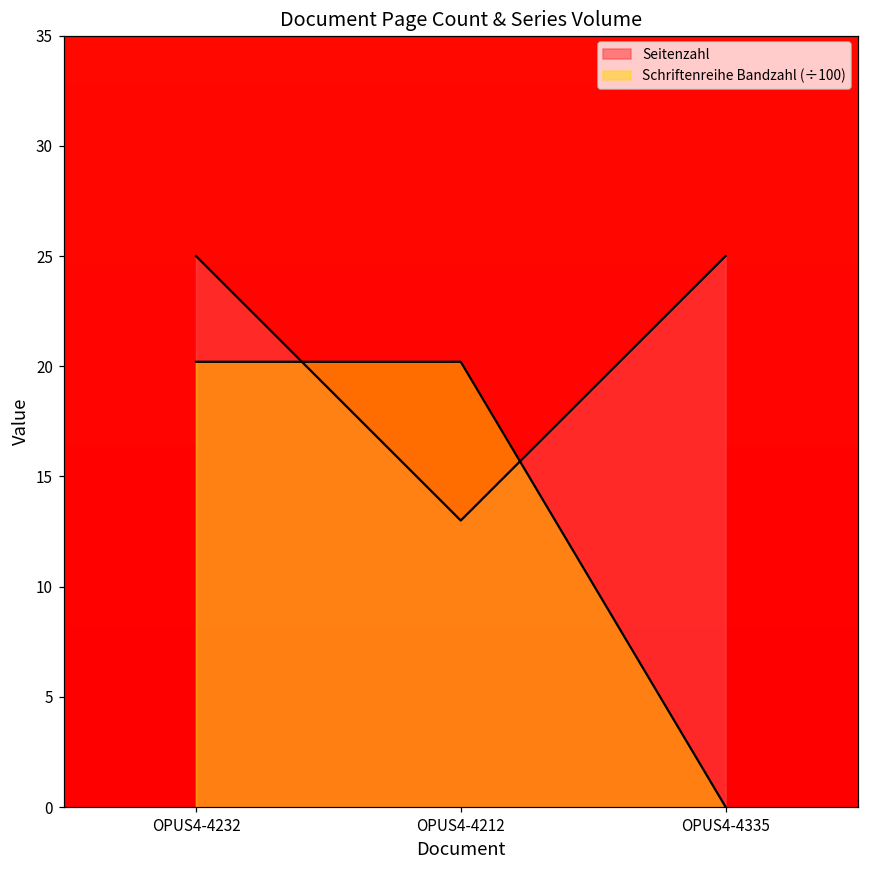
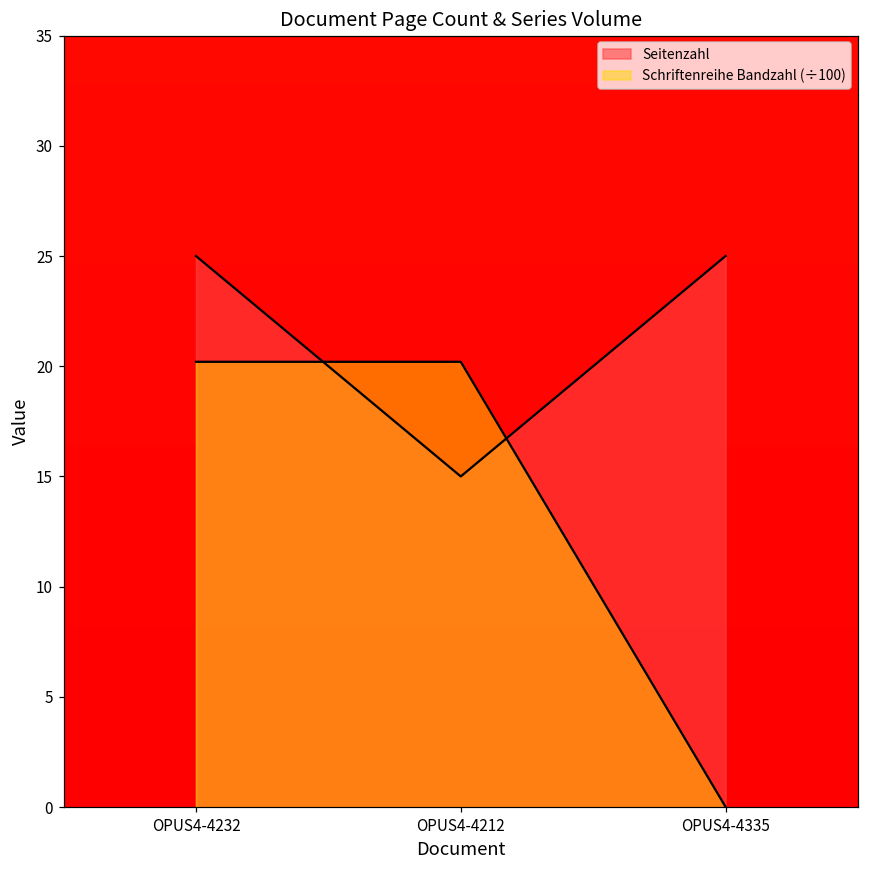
Seitenzahl, OPUS4-4212: 13 -> 15
